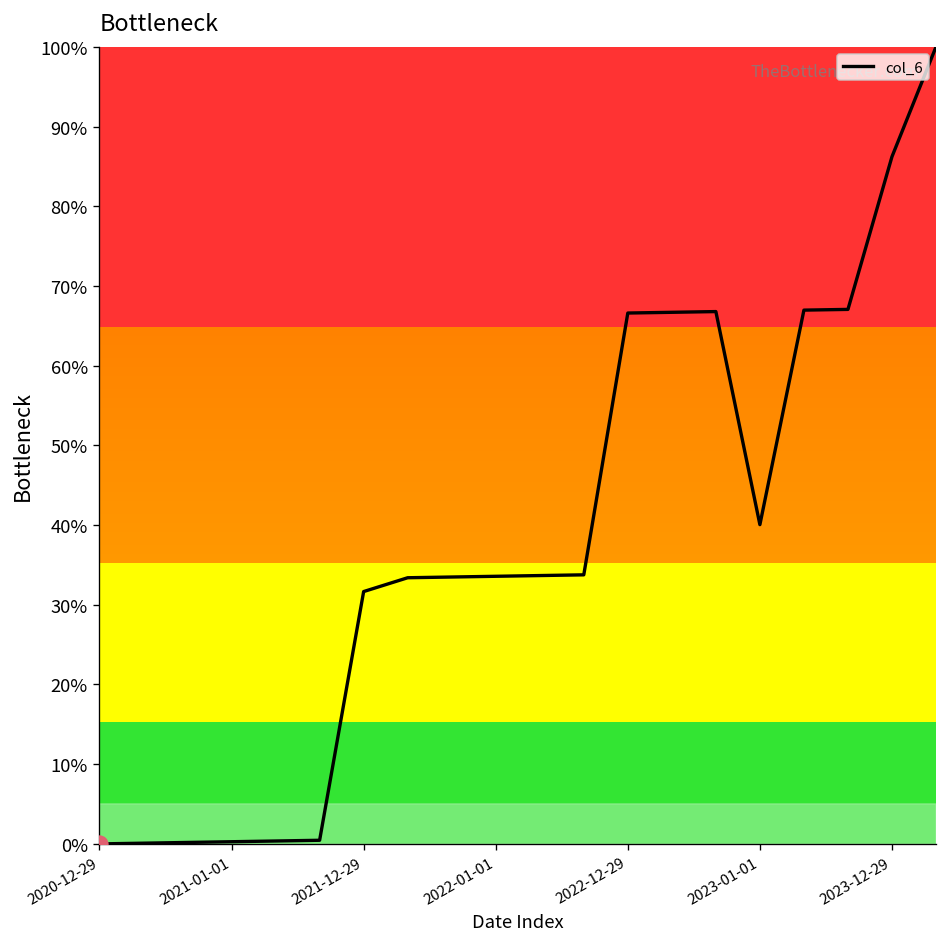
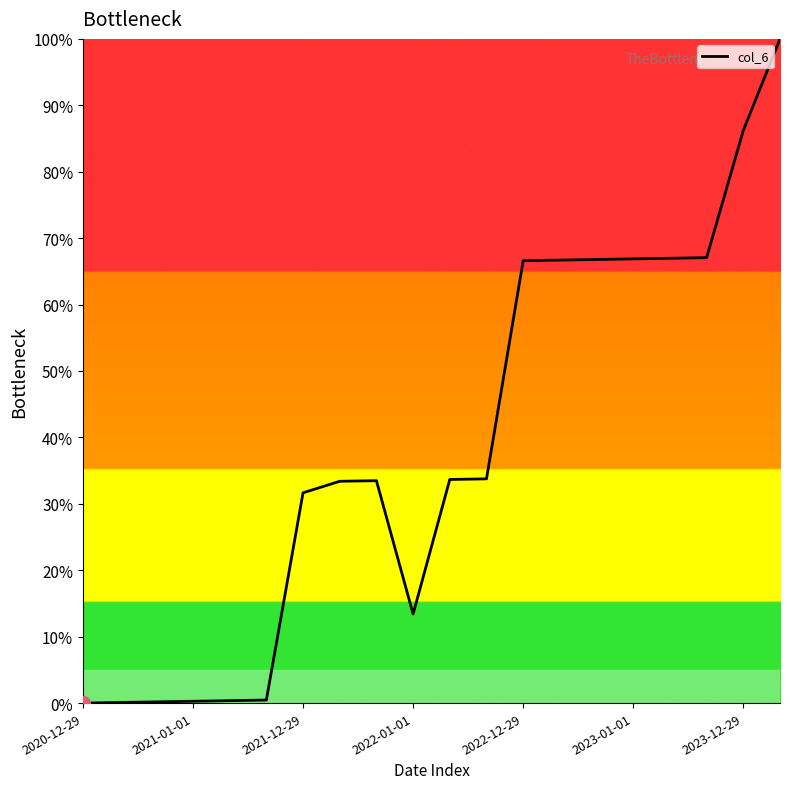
col_6, 2022-01-01: 34% -> 13%
col_6, 2023-01-01: 40% -> 67%
